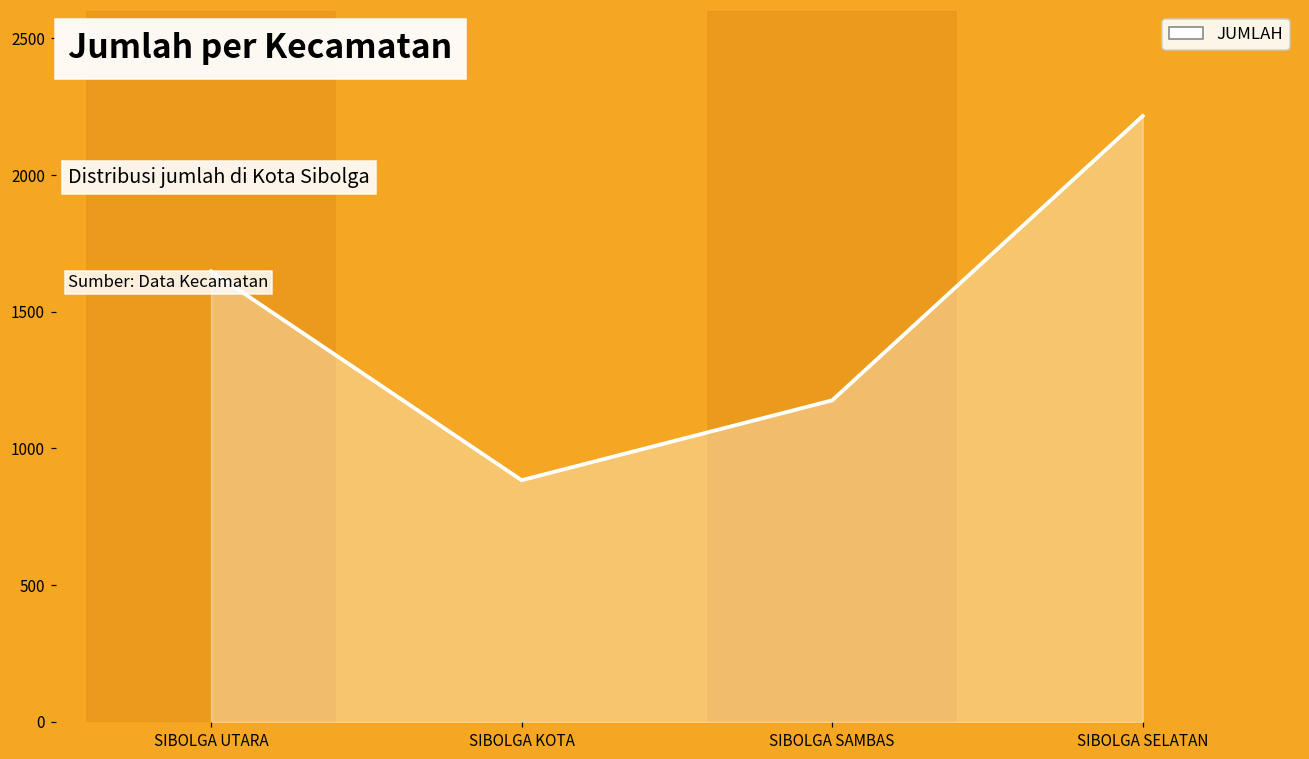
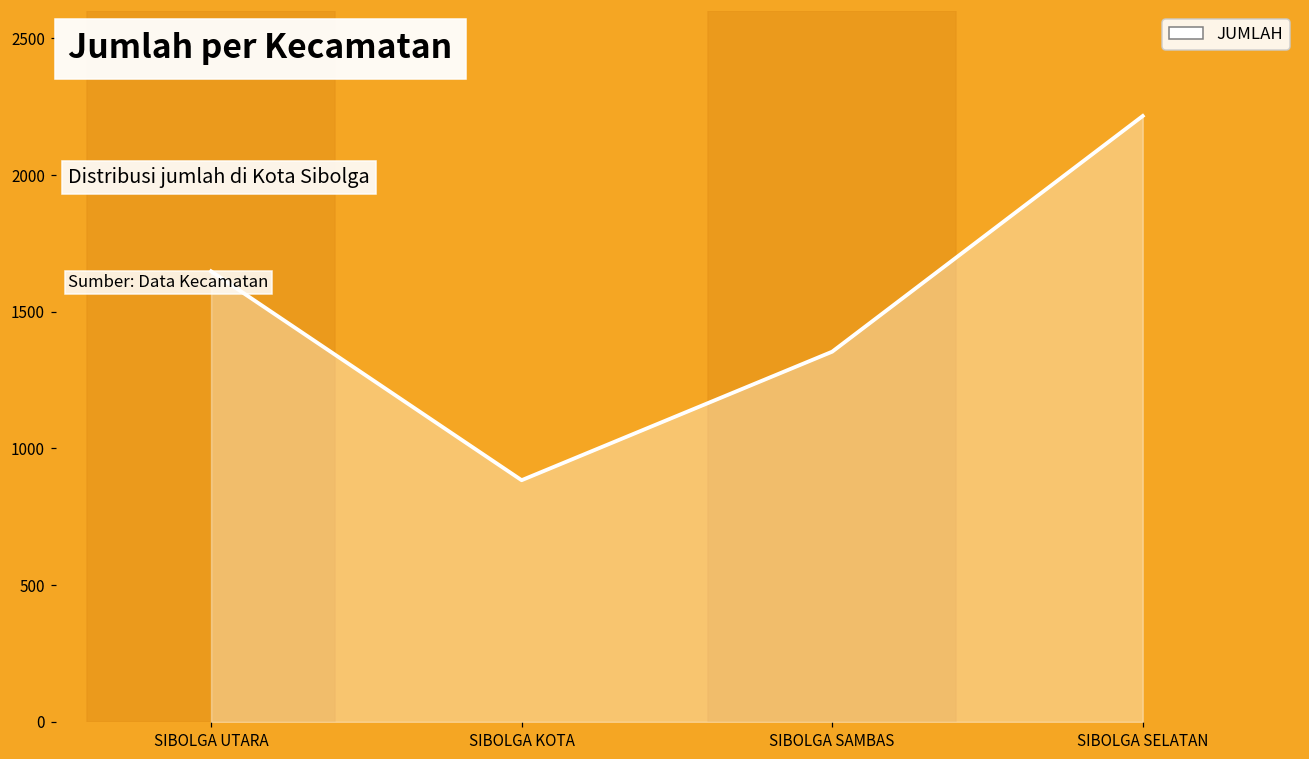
SIBOLGA SAMBAS: 1180 -> 1350
